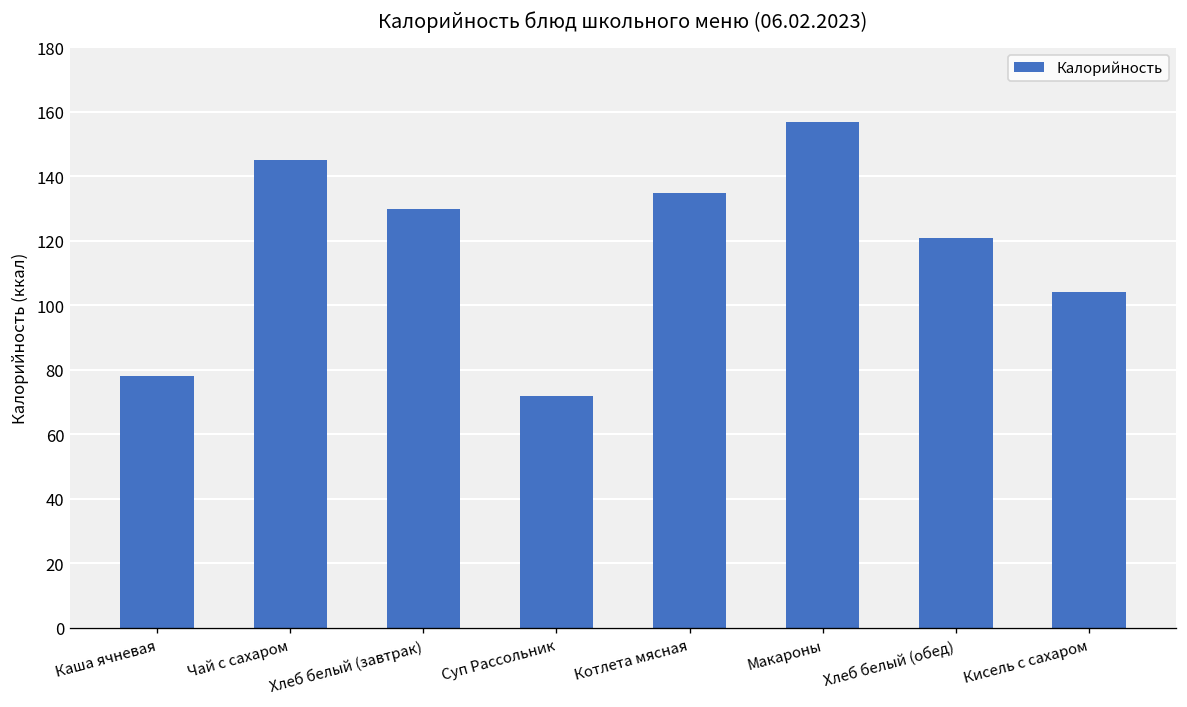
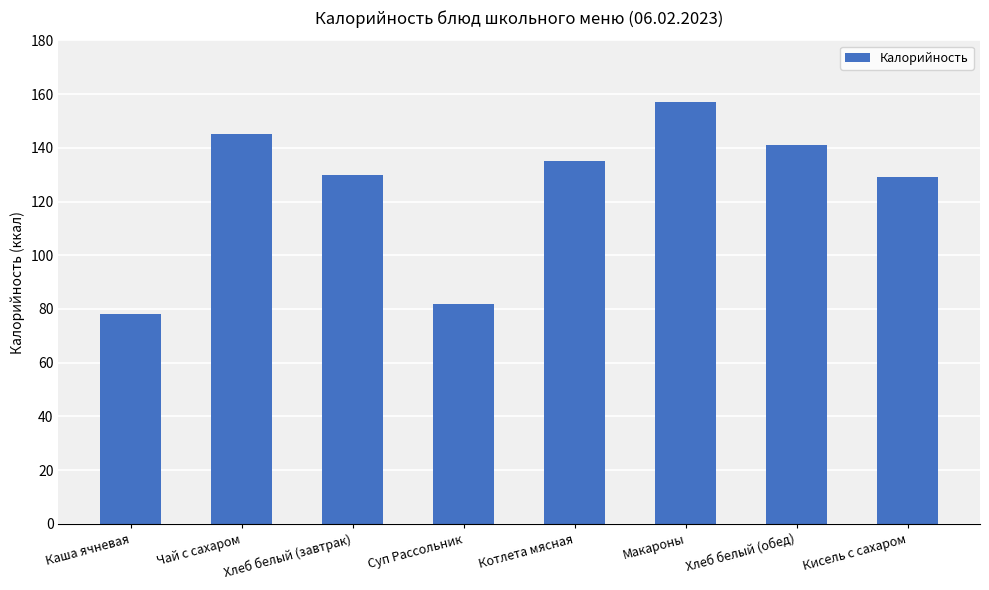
Суп Рассольник: 72 -> 82
Хлеб белый (обед): 121 -> 141
Кисель с сахаром: 104 -> 129
